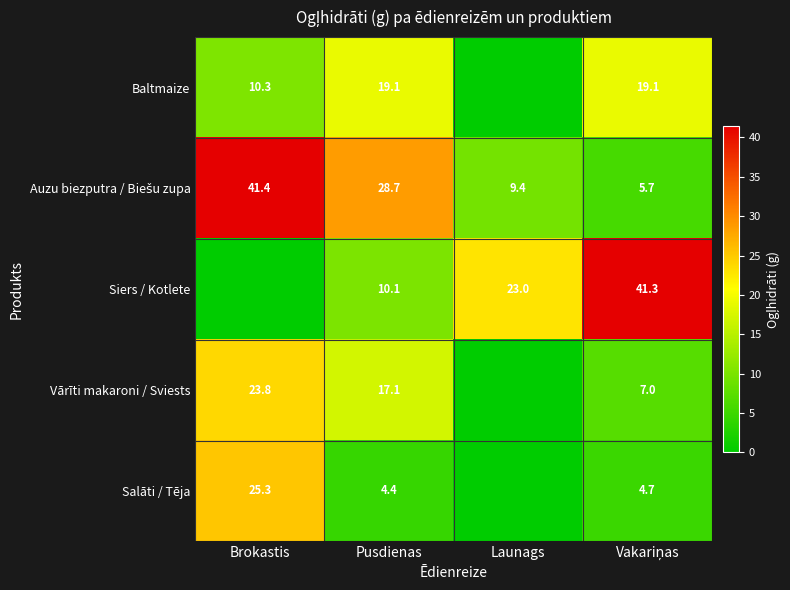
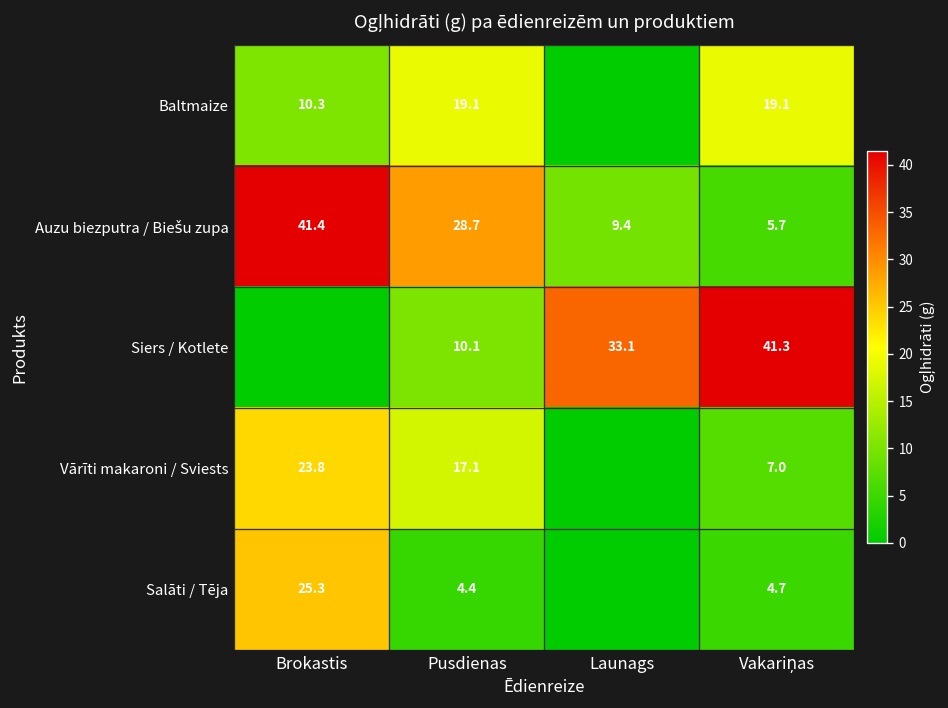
Siers / Kotlete, Launags: 23.0 -> 33.1
